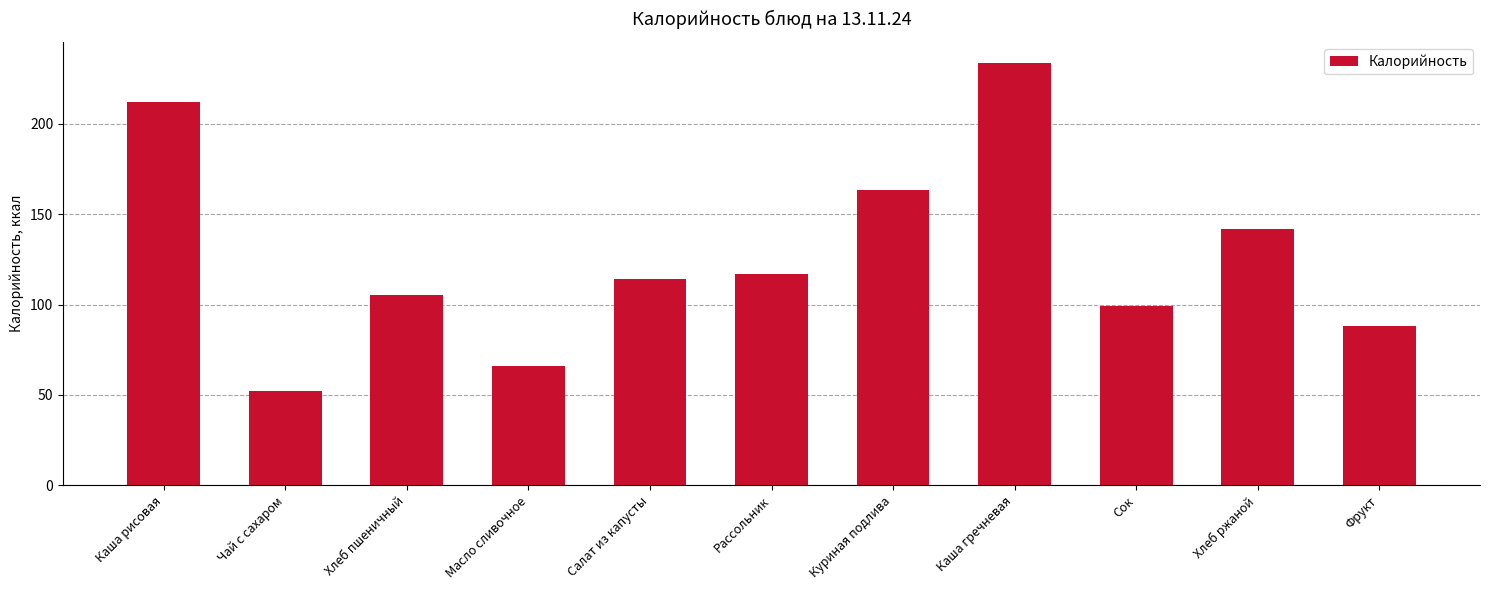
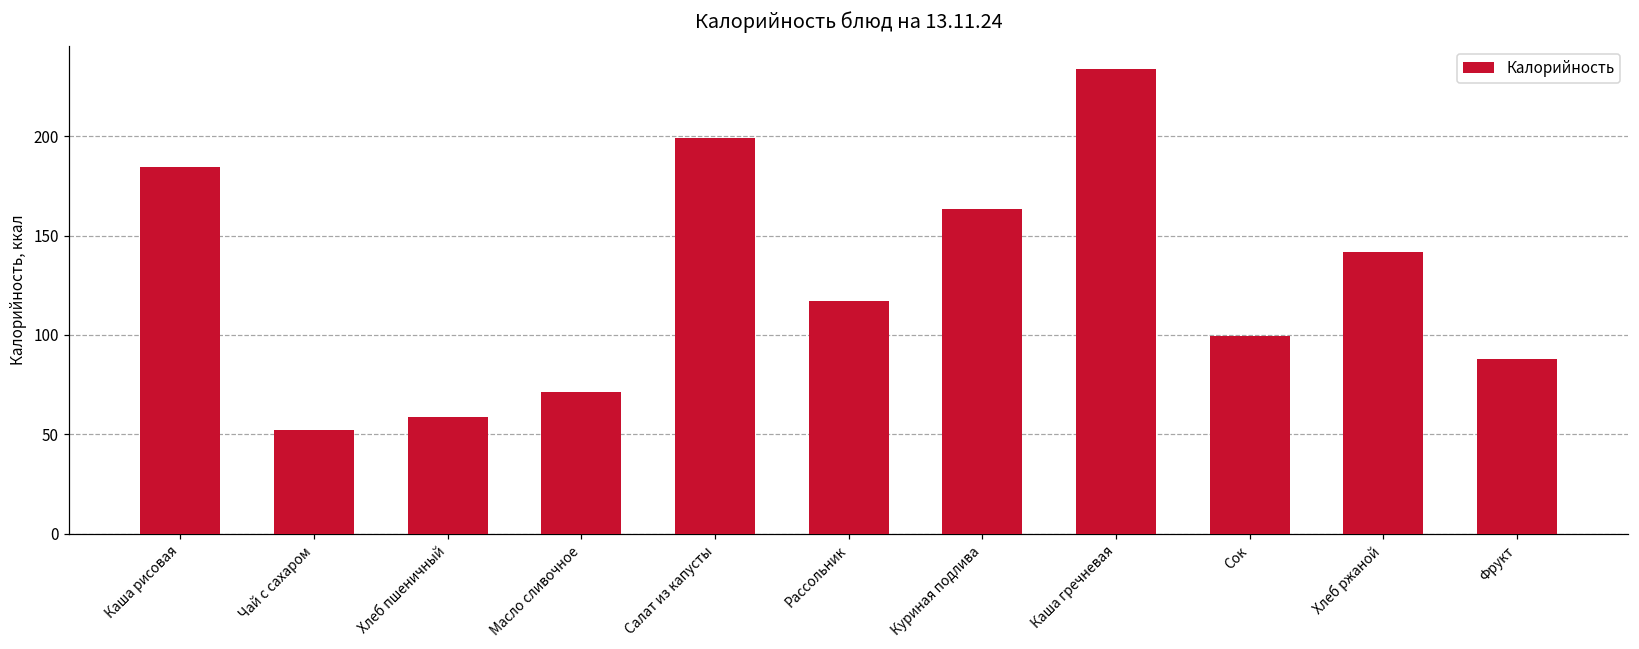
Каша рисовая: 212 -> 185
Хлеб пшеничный: 106 -> 59
Масло сливочное: 66 -> 71
Салат из капусты: 114 -> 199
